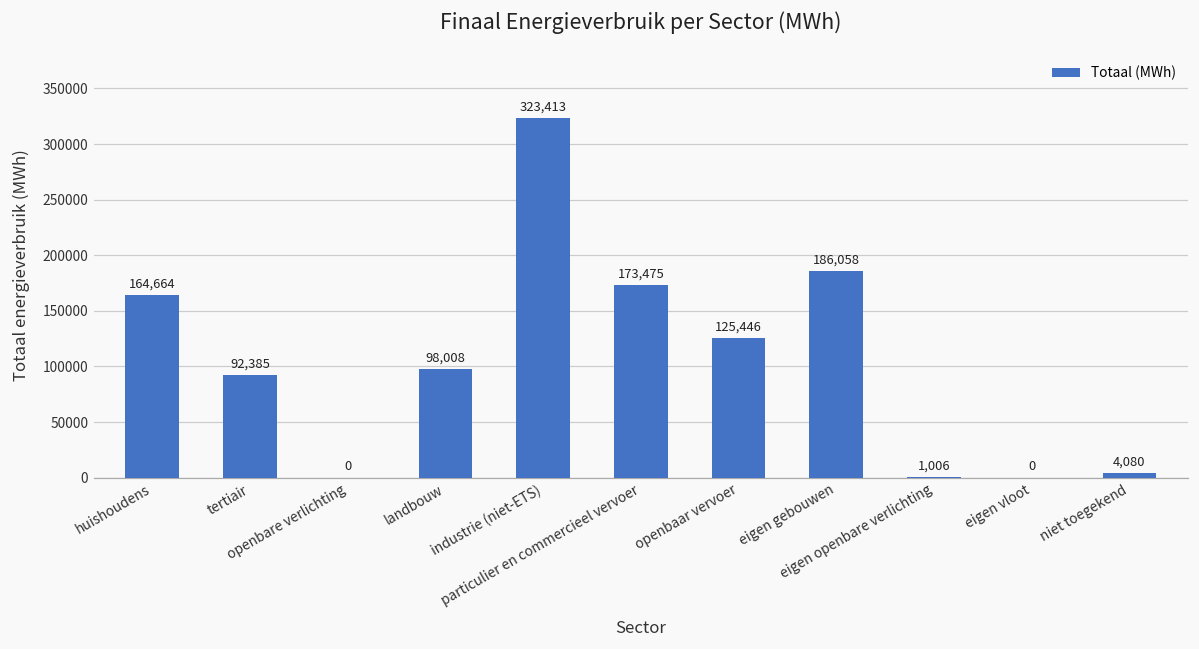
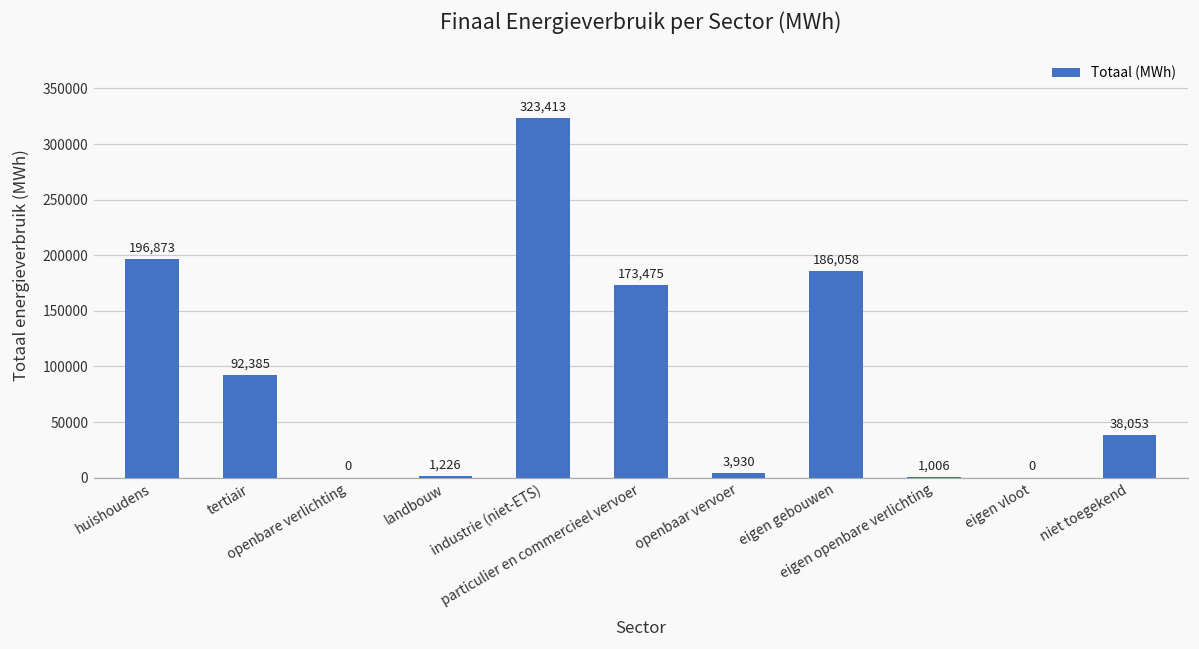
huishoudens: 164,664 -> 196,873
landbouw: 98,008 -> 1,226
openbaar vervoer: 125,446 -> 3,930
niet toegekend: 4,080 -> 38,053
